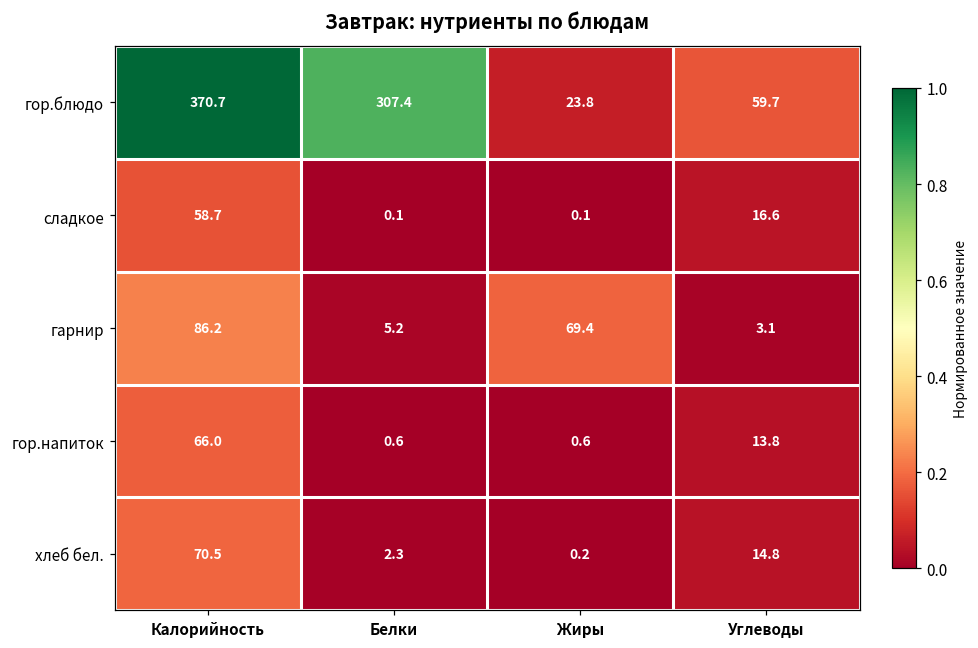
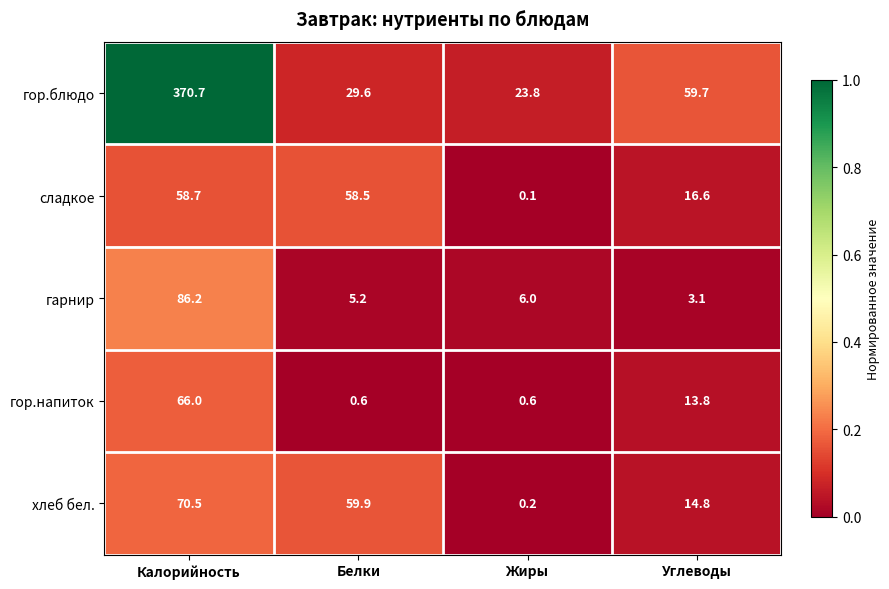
гор.блюдо, Белки: 307.4 -> 29.6
сладкое, Белки: 0.1 -> 58.5
гарнир, Жиры: 69.4 -> 6.0
хлеб бел., Белки: 2.3 -> 59.9
